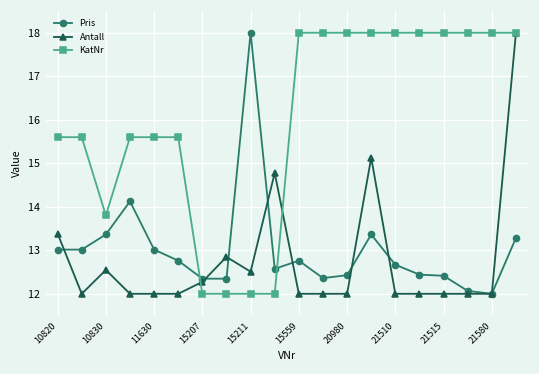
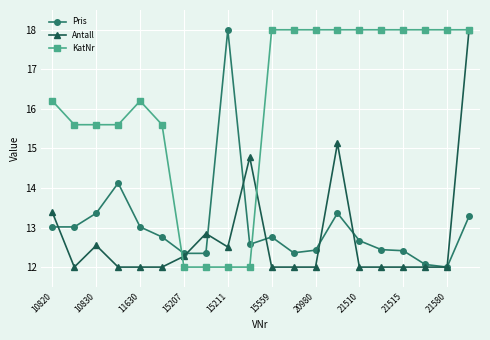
KatNr, 10820: 15.6 -> 16.2
KatNr, 10830: 13.8 -> 15.6
KatNr, 11630: 15.6 -> 16.2
